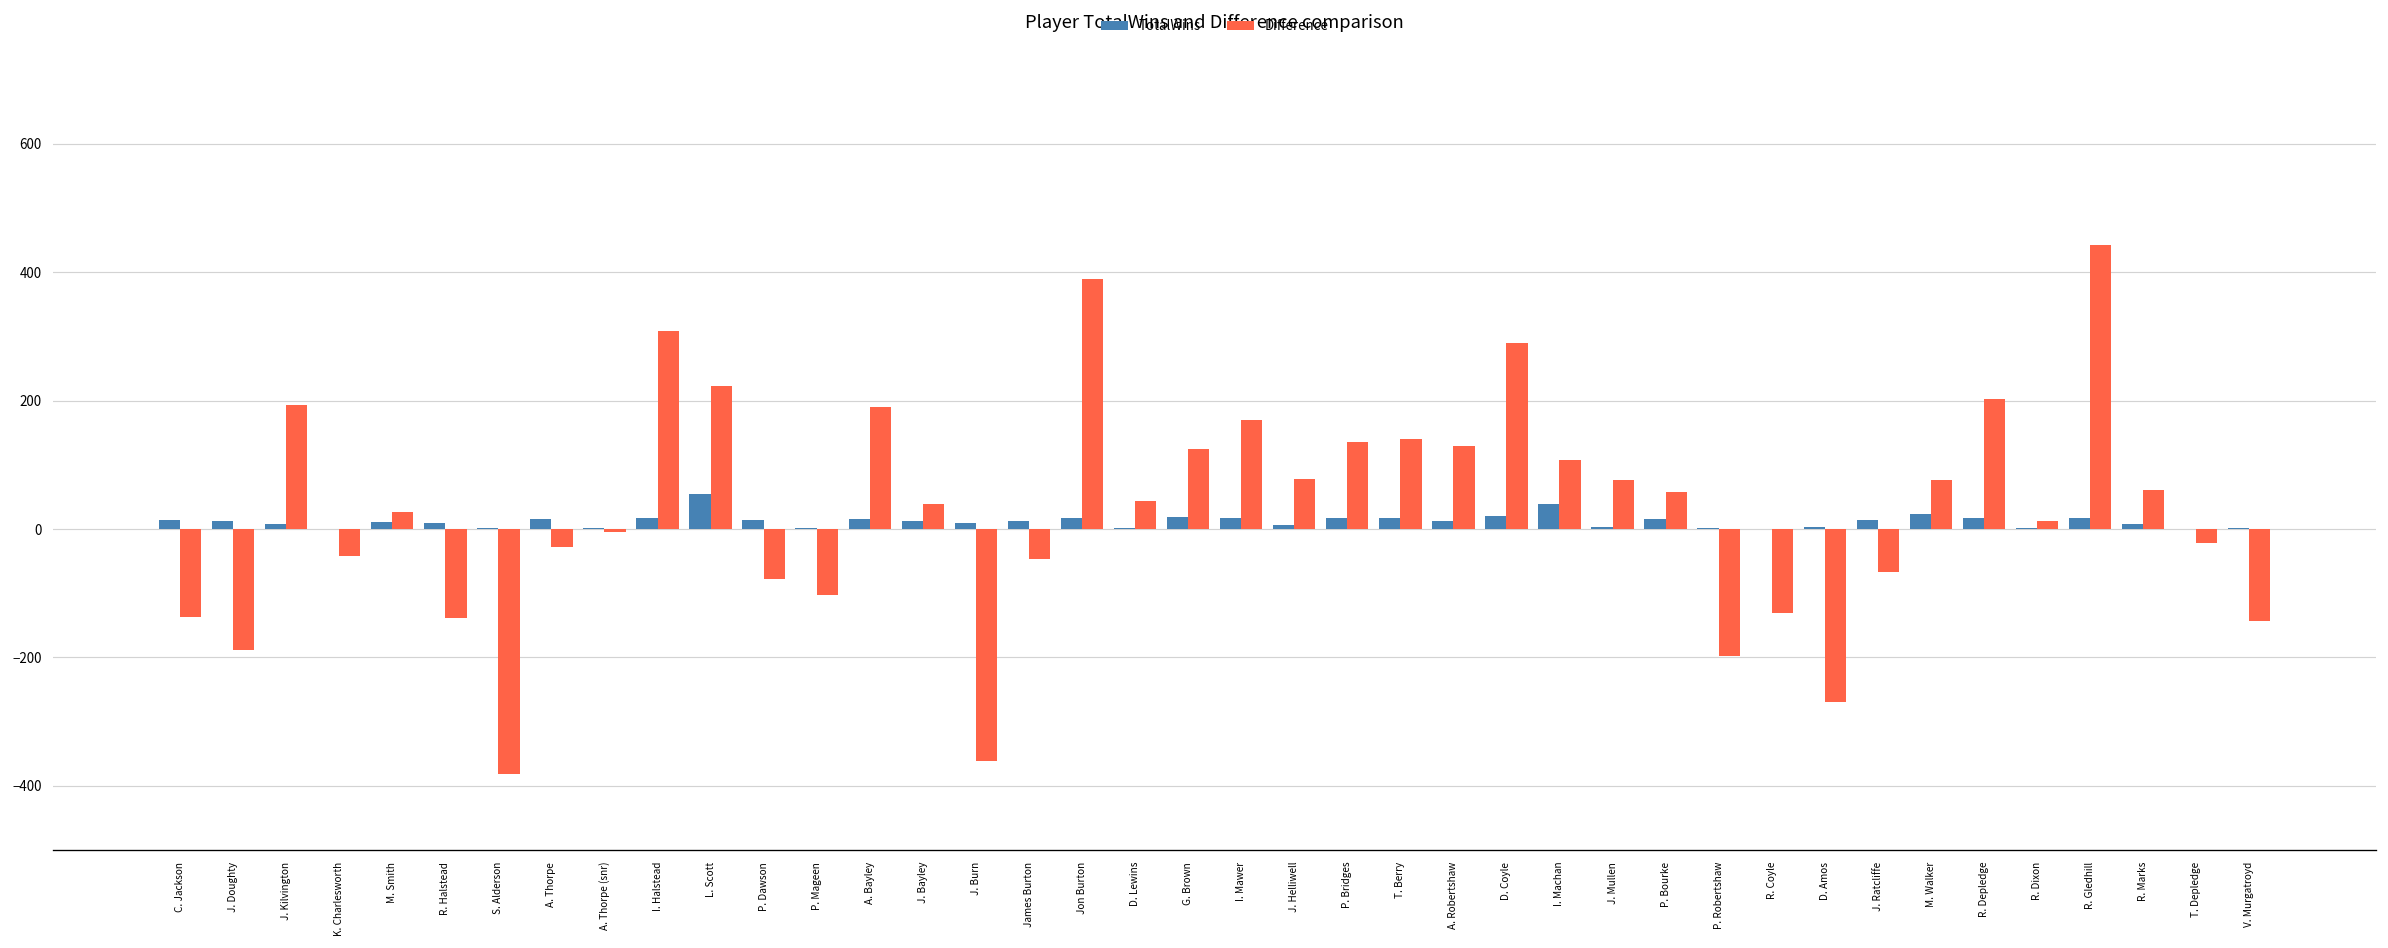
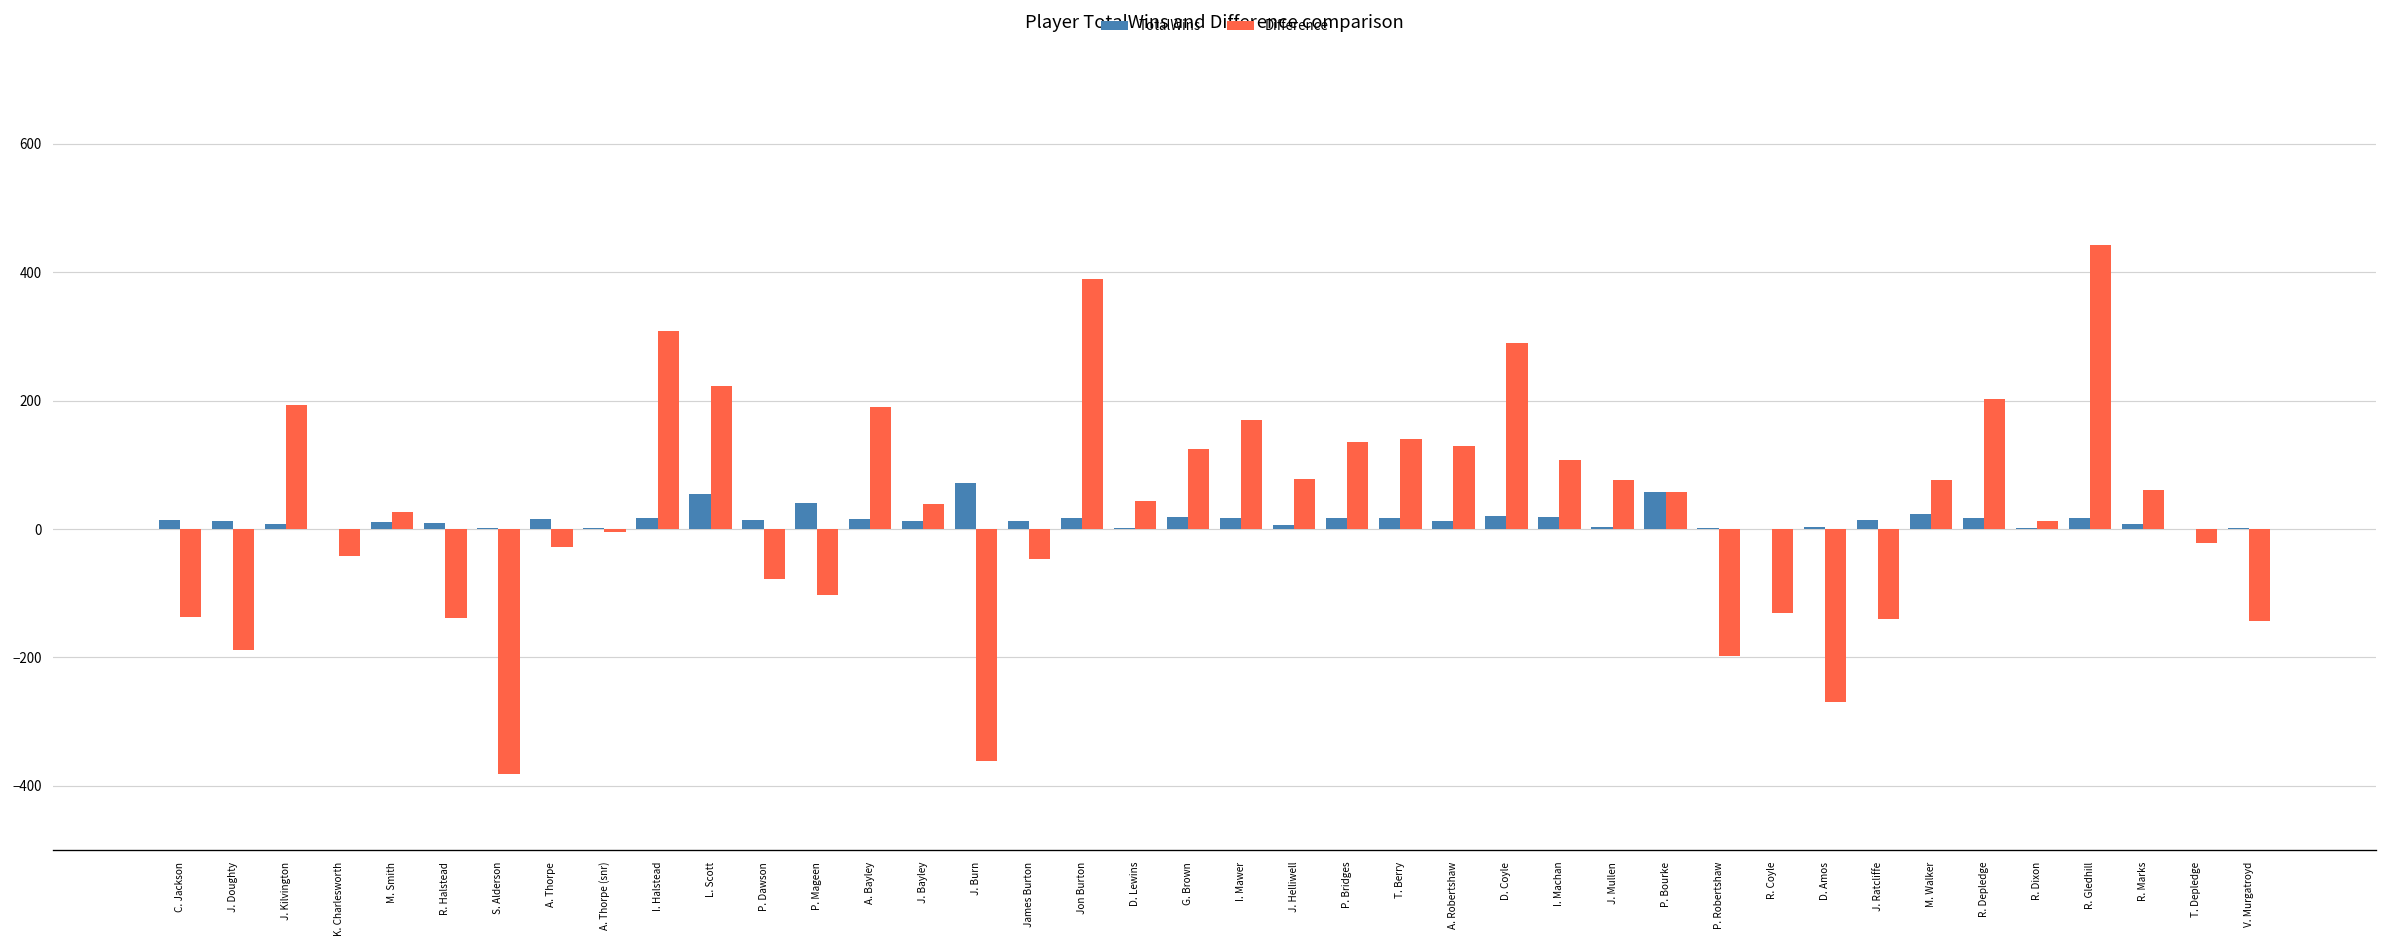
TotalWins, P. Mageen: 0 -> 40
TotalWins, J. Burn: 10 -> 70
TotalWins, I. Machan: 40 -> 20
TotalWins, P. Bourke: 20 -> 60
Difference, J. Ratcliffe: -70 -> -140
